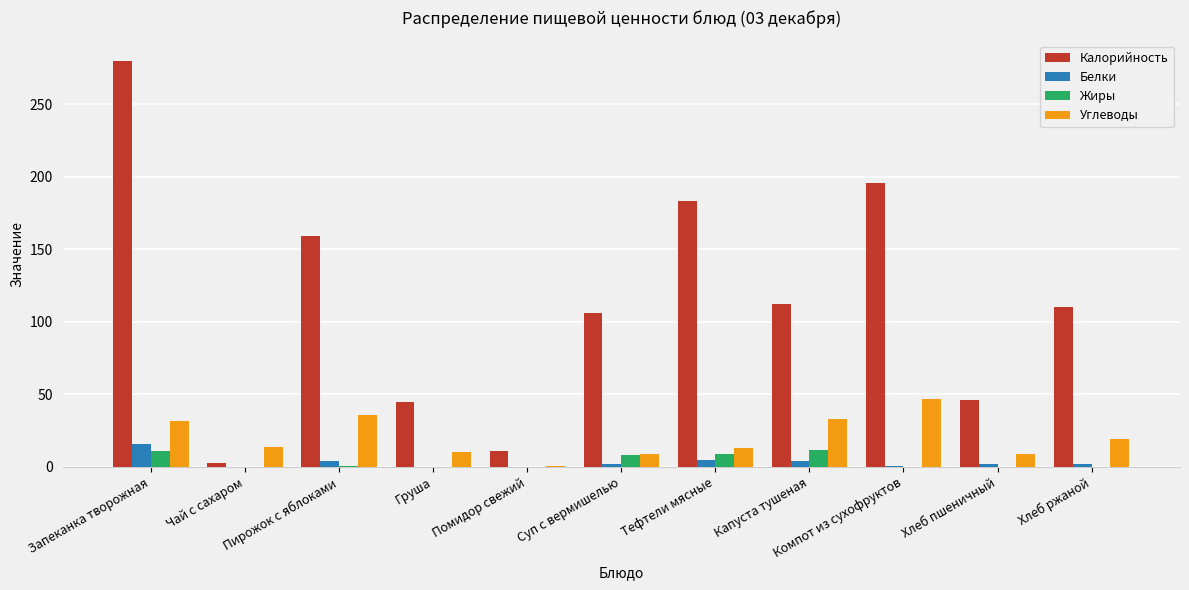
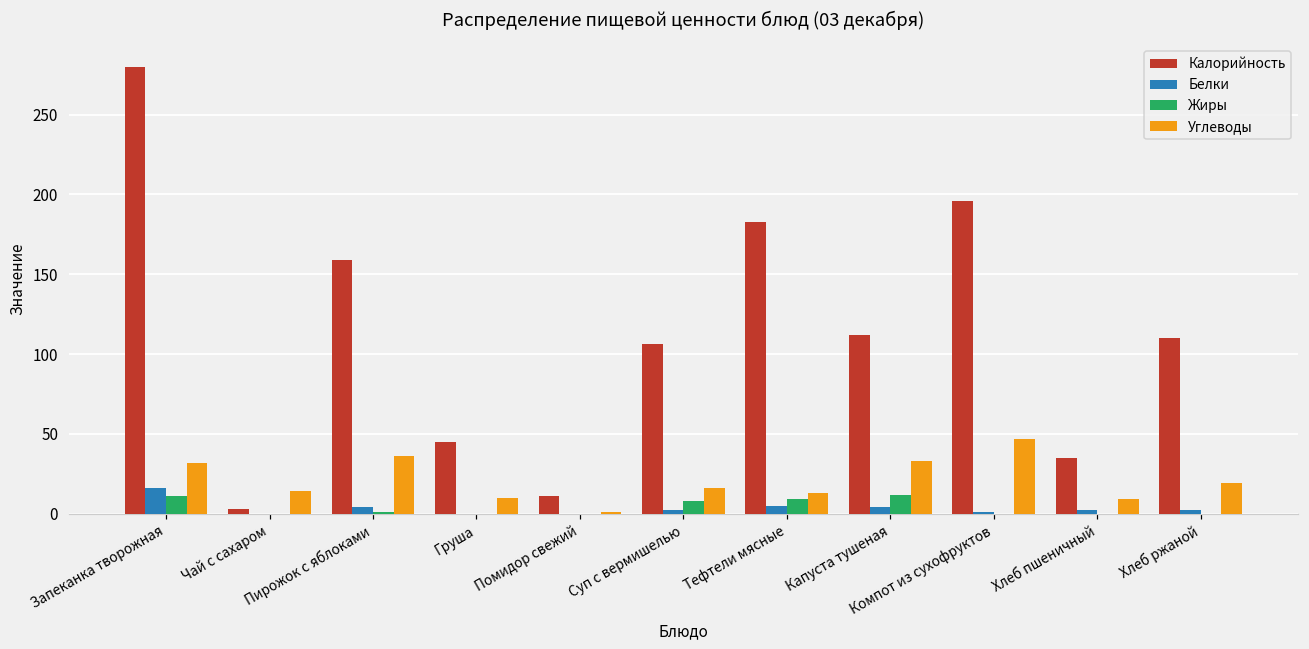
Углеводы, Суп с вермишелью: 9 -> 16
Калорийность, Хлеб пшеничный: 46 -> 35
